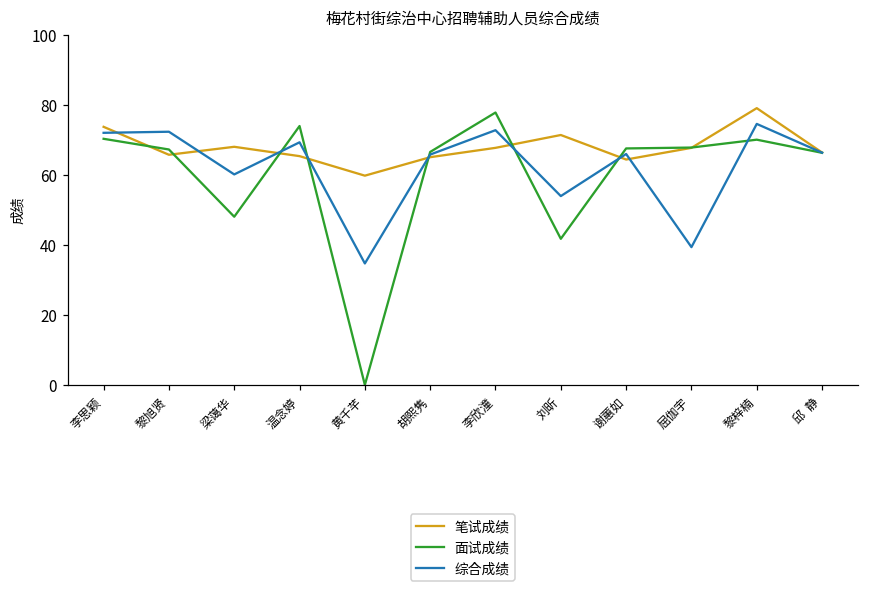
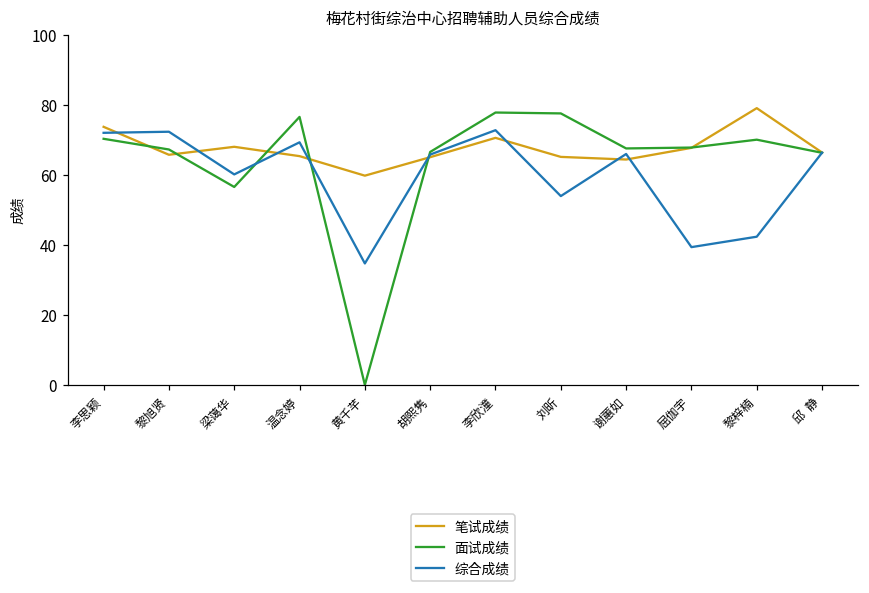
面试成绩, 梁蔼华: 48 -> 57
面试成绩, 温念婷: 74 -> 77
笔试成绩, 李欣潼: 68 -> 71
笔试成绩, 刘昕: 71 -> 65
面试成绩, 刘昕: 42 -> 78
综合成绩, 黎梓楠: 75 -> 42
